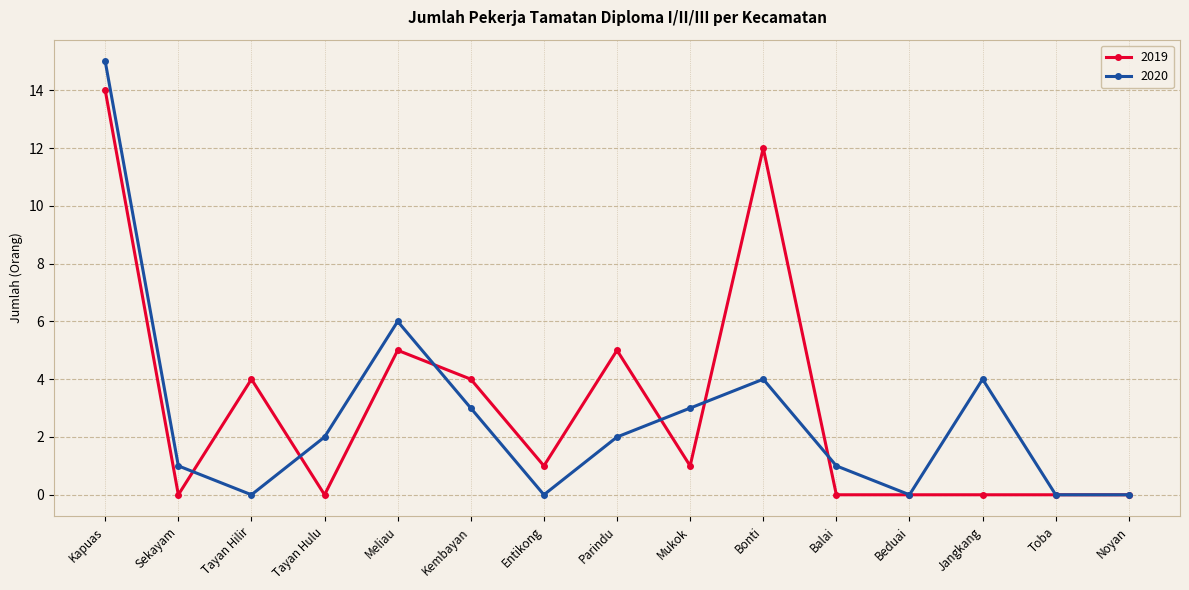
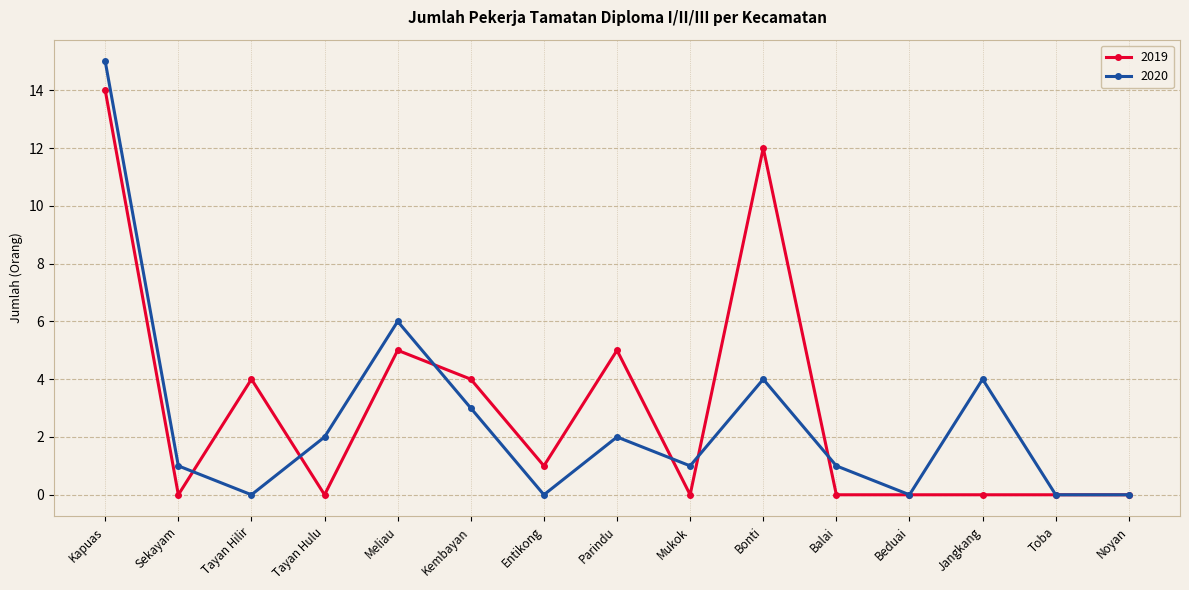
2019, Mukok: 1 -> 0
2020, Mukok: 3 -> 1
